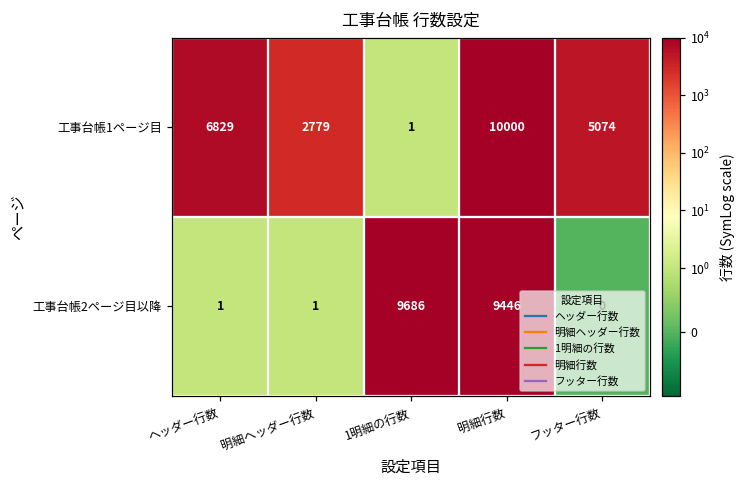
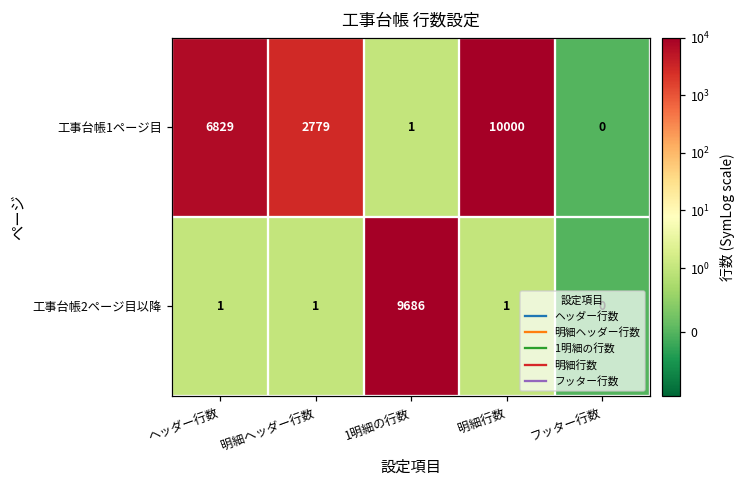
工事台帳1ページ目, フッター行数: 5074 -> 0
工事台帳2ページ目以降, 明細行数: 9446 -> 1
